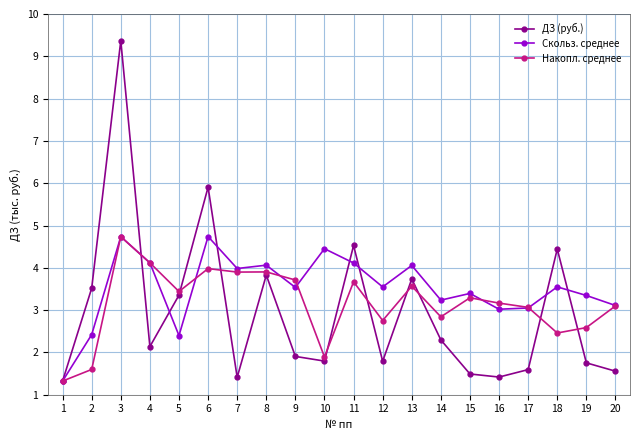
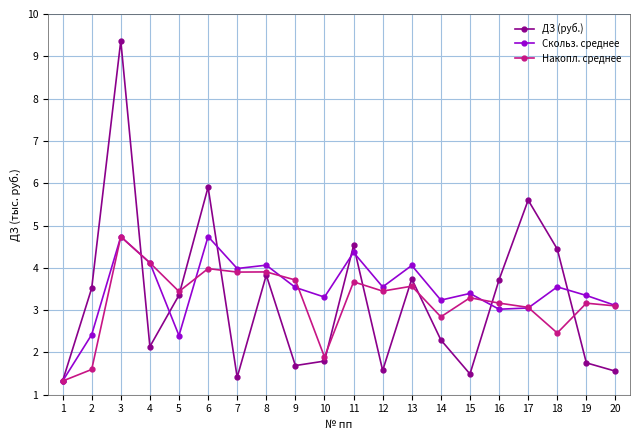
ДЗ (руб.), 9: 1.9 -> 1.7
Скольз. среднее, 10: 4.5 -> 3.3
Скольз. среднее, 11: 4.1 -> 4.4
ДЗ (руб.), 12: 1.8 -> 1.6
Накопл. среднее, 12: 2.8 -> 3.4
ДЗ (руб.), 16: 1.4 -> 3.7
ДЗ (руб.), 17: 1.6 -> 5.6
Накопл. среднее, 19: 2.6 -> 3.2
